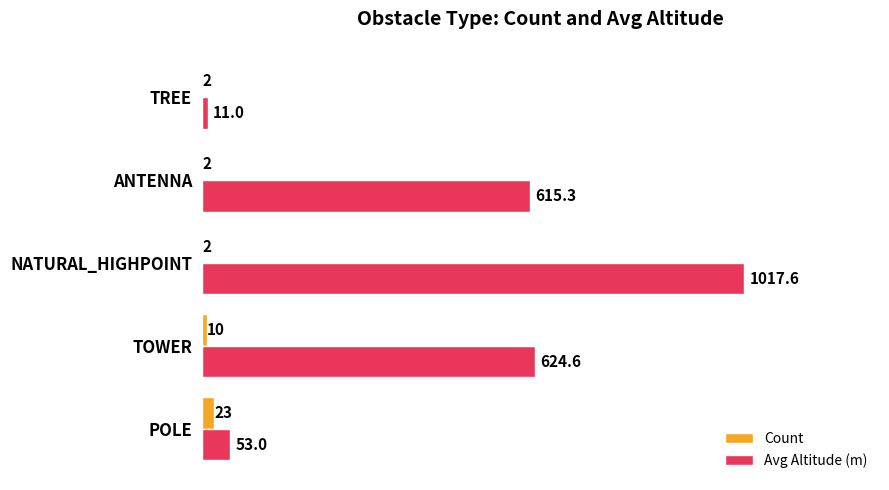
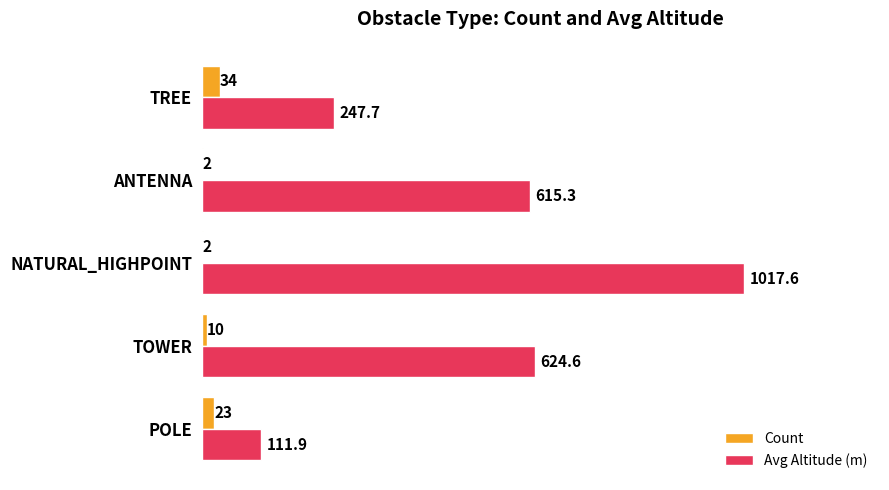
Count, TREE: 2 -> 34
Avg Altitude (m), TREE: 11.0 -> 247.7
Avg Altitude (m), POLE: 53.0 -> 111.9
